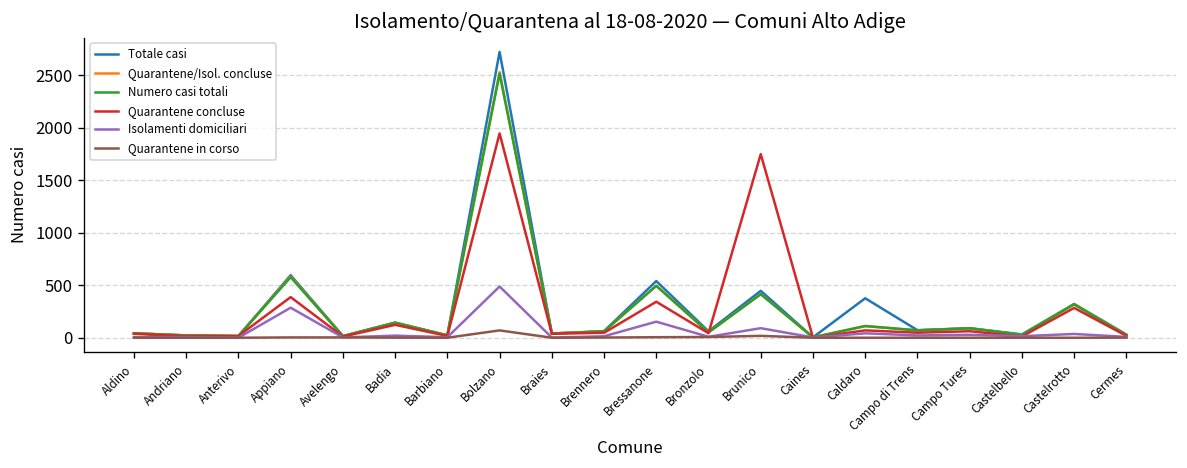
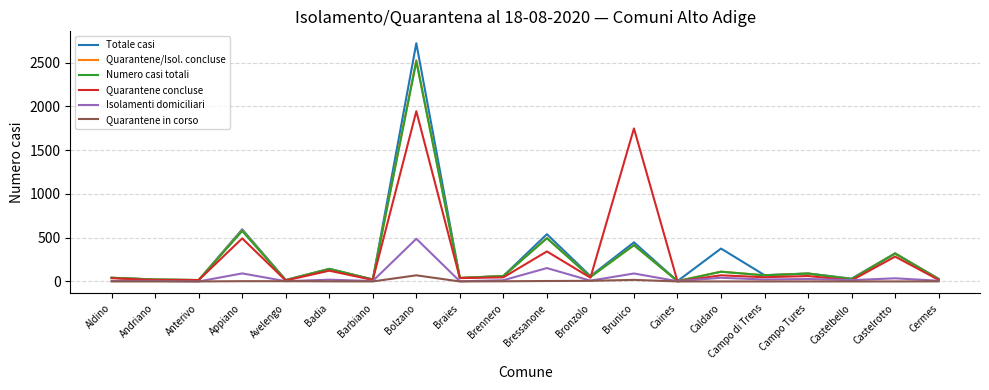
Quarantene concluse, Appiano: 400 -> 500
Isolamenti domiciliari, Appiano: 300 -> 100
